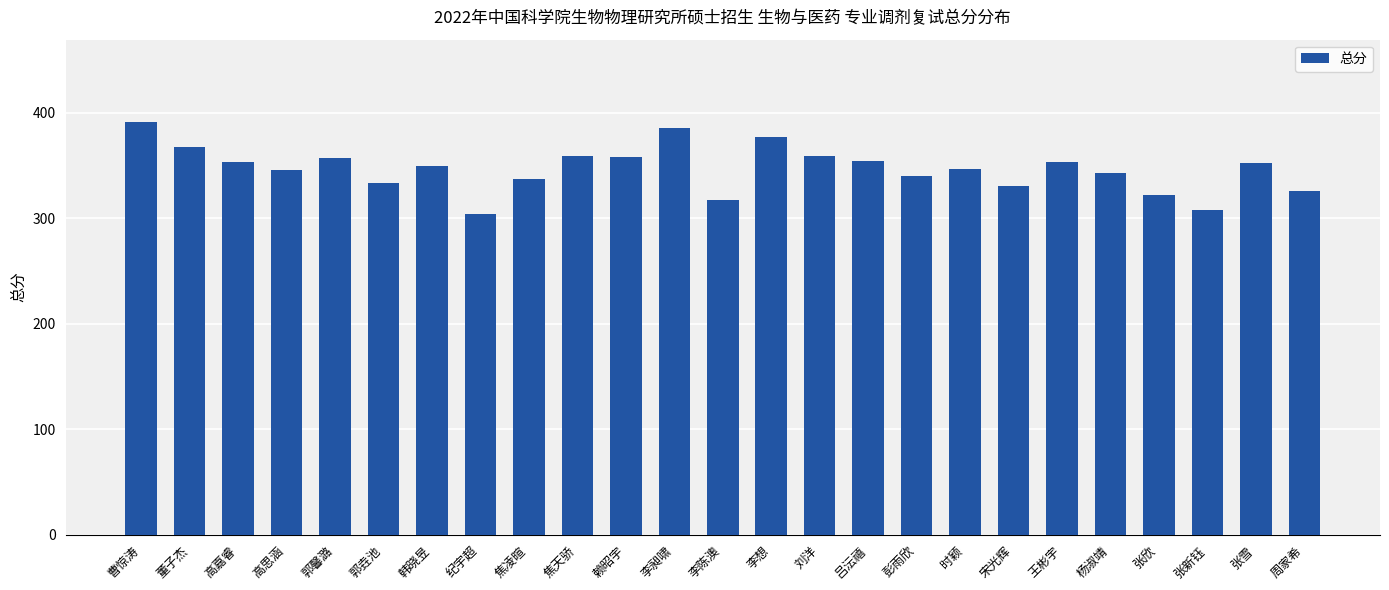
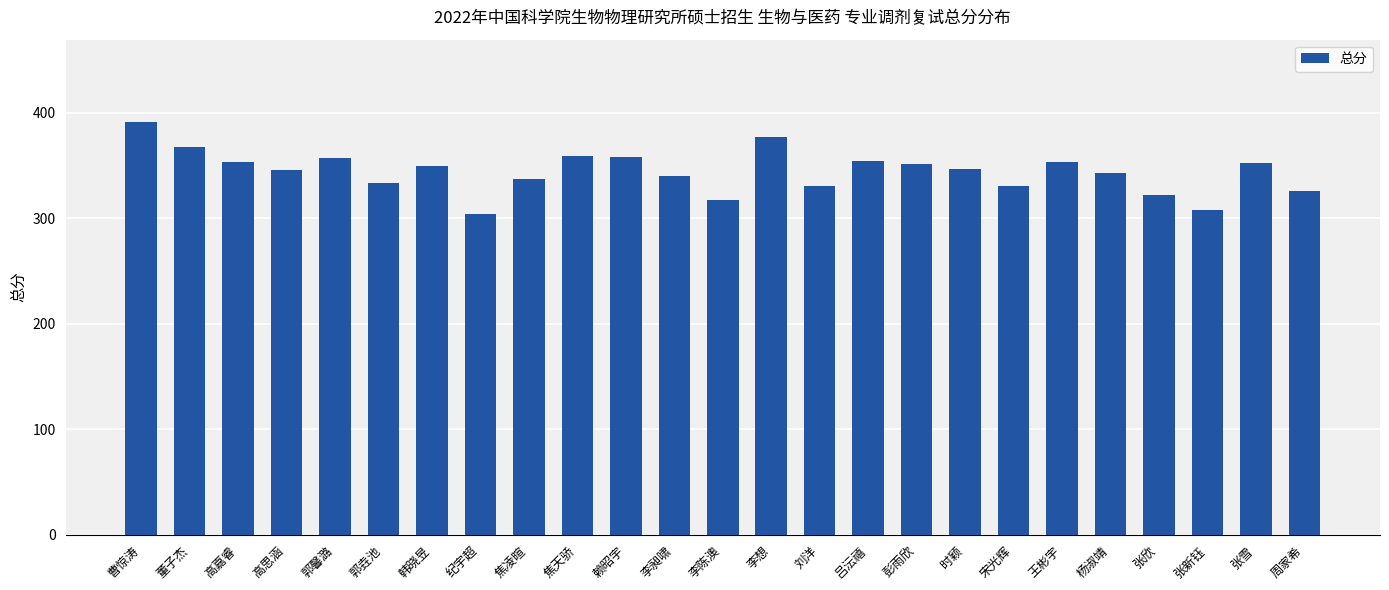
李昶啸: 385 -> 340
刘洋: 359 -> 330
彭雨欣: 340 -> 351
